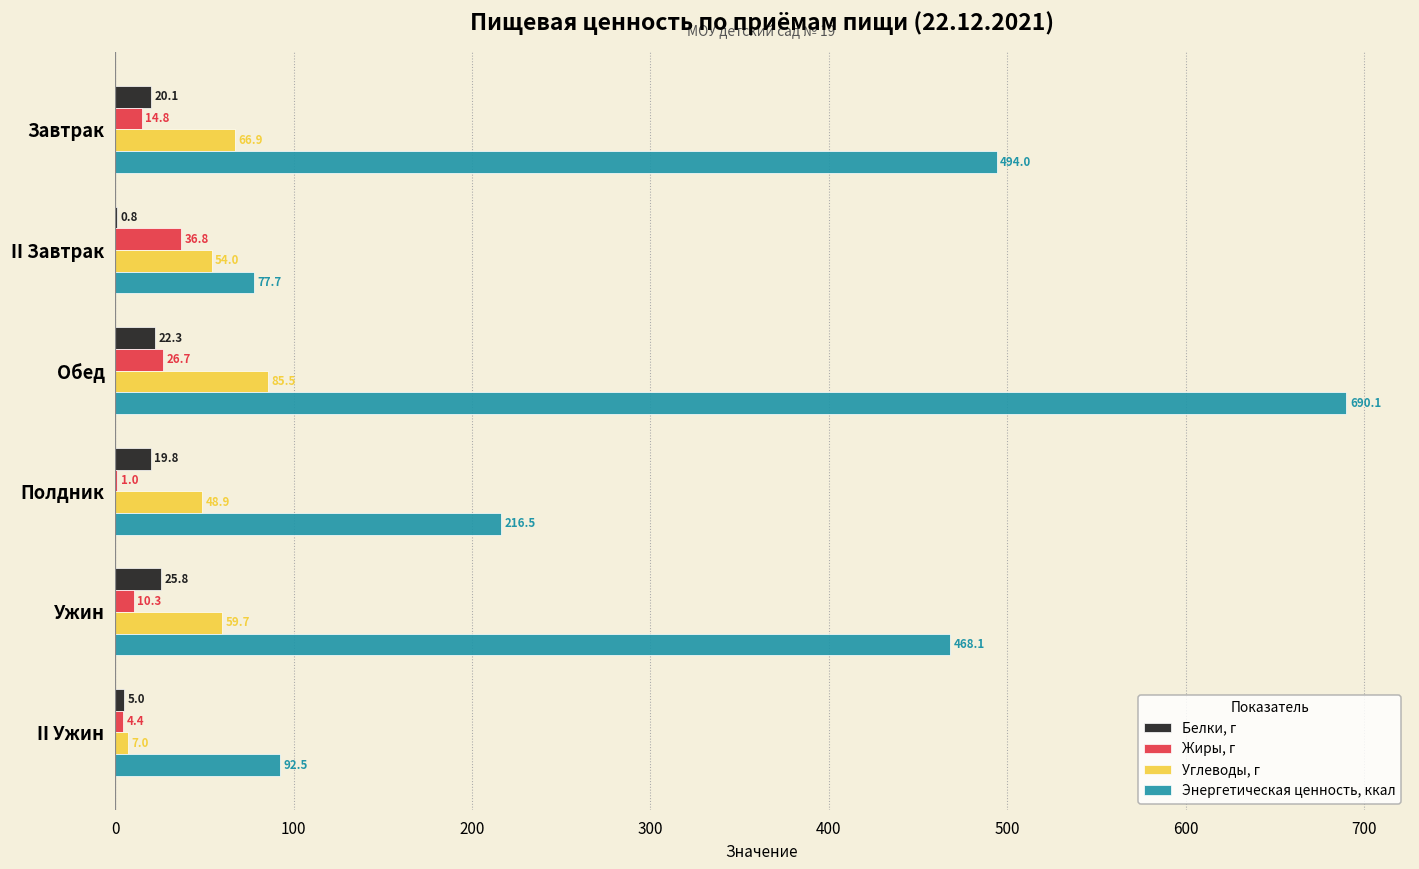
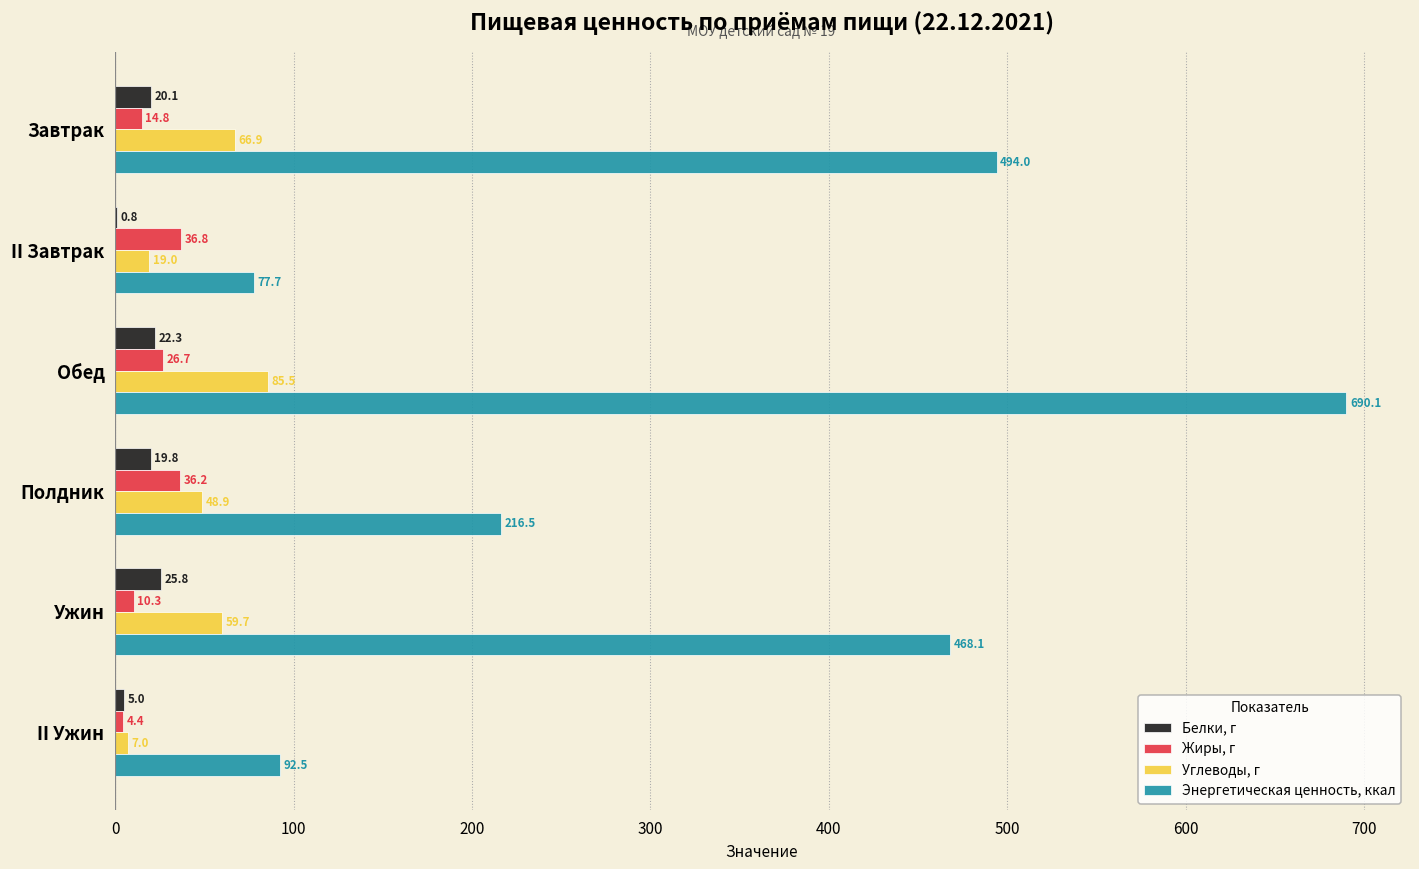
Углеводы, г, II Завтрак: 54.0 -> 19.0
Жиры, г, Полдник: 1.0 -> 36.2
